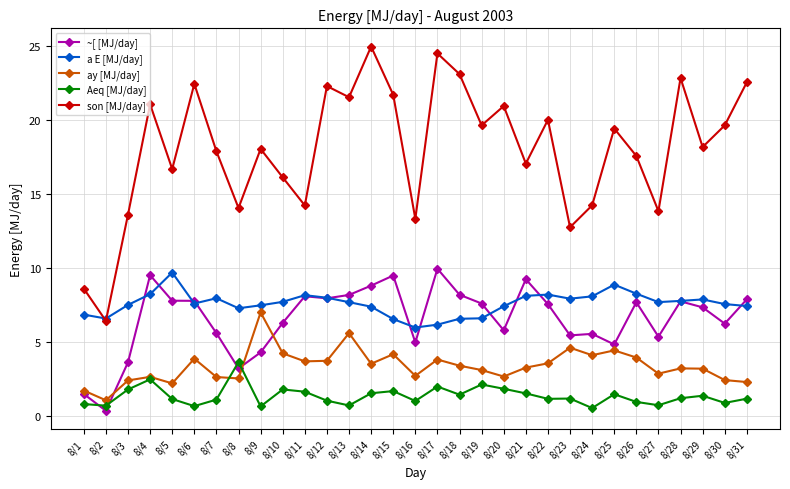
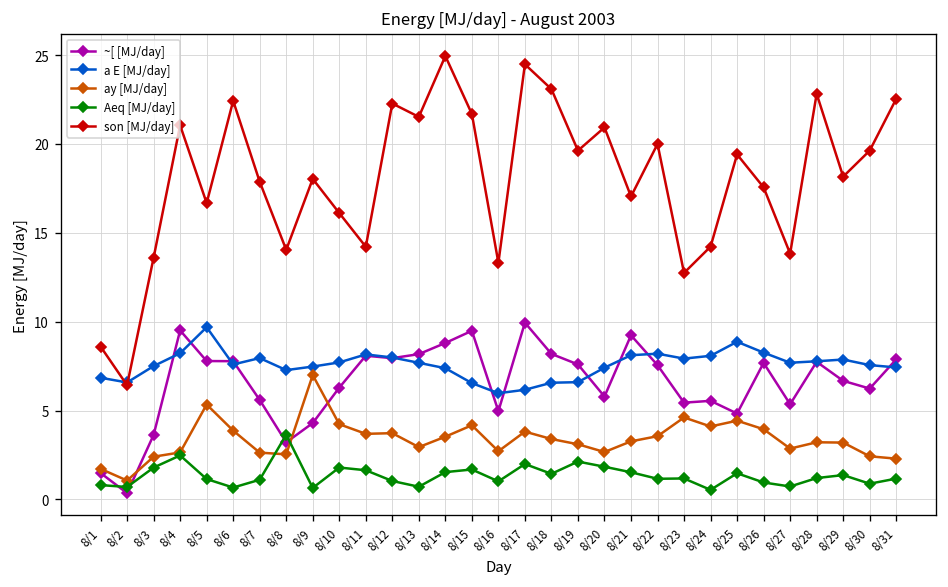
ay [MJ/day], 8/5: 2.2 -> 5.3
ay [MJ/day], 8/13: 5.6 -> 2.9
~[ [MJ/day], 8/29: 7.3 -> 6.7
